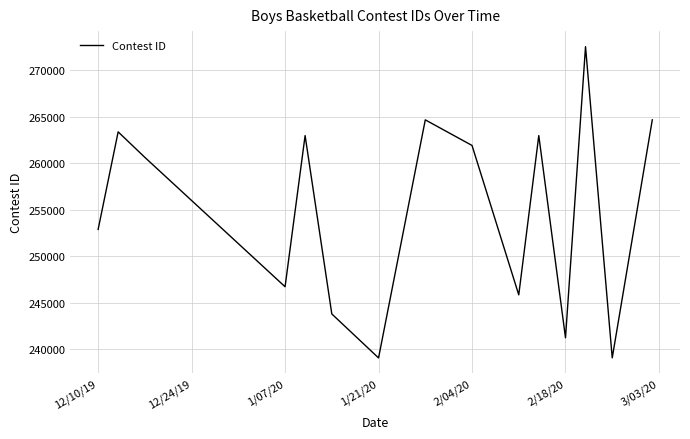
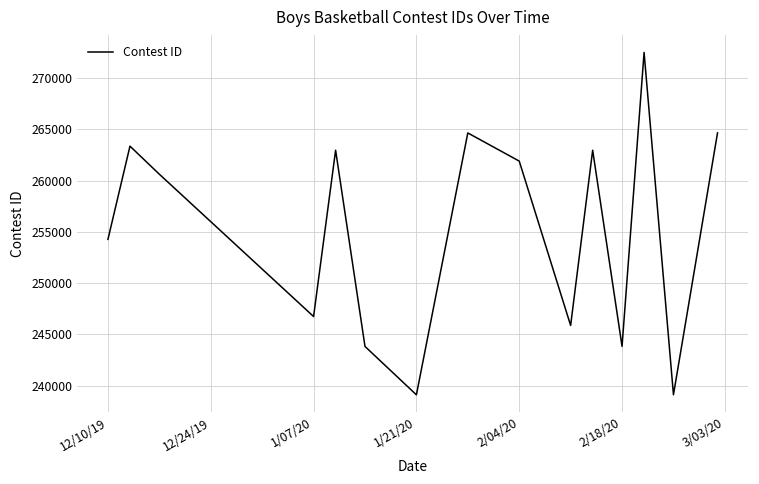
12/10/19: 253000 -> 254000
2/18/20: 241000 -> 244000
